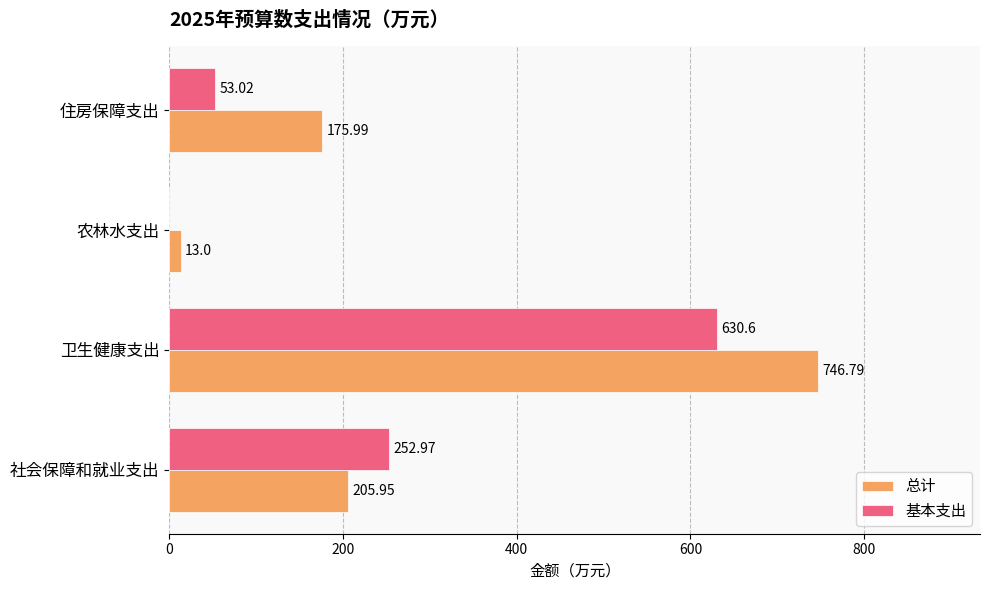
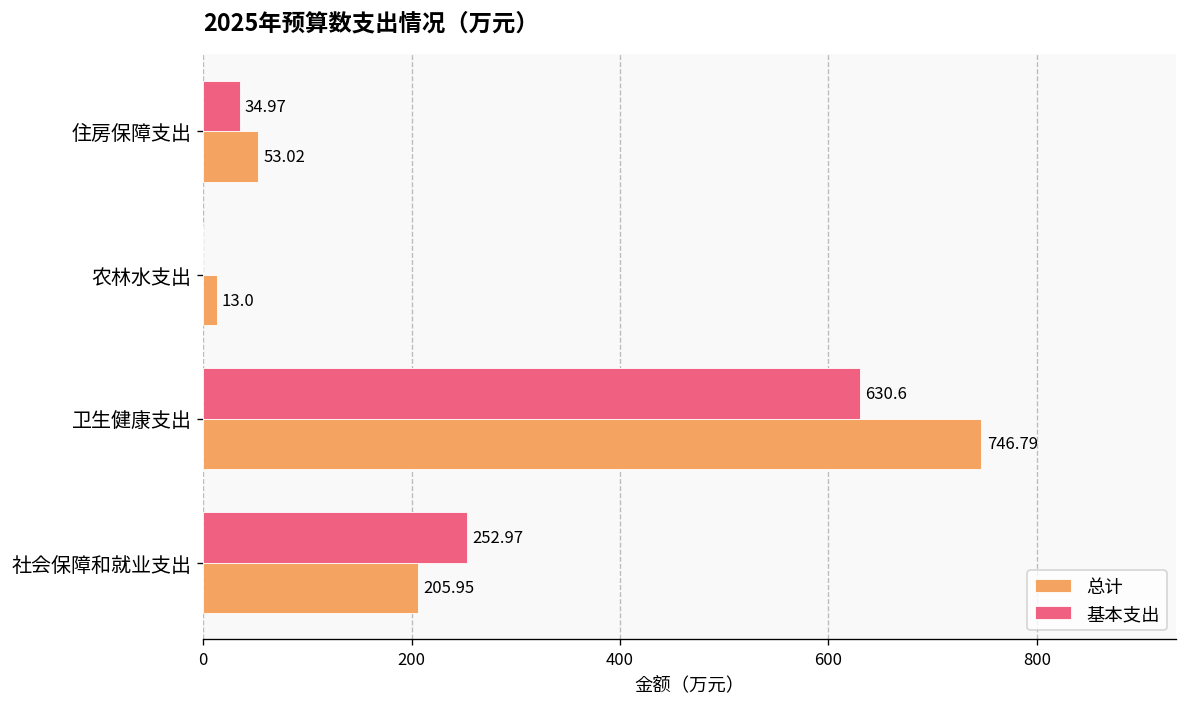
基本支出, 住房保障支出: 53.02 -> 34.97
总计, 住房保障支出: 175.99 -> 53.02
